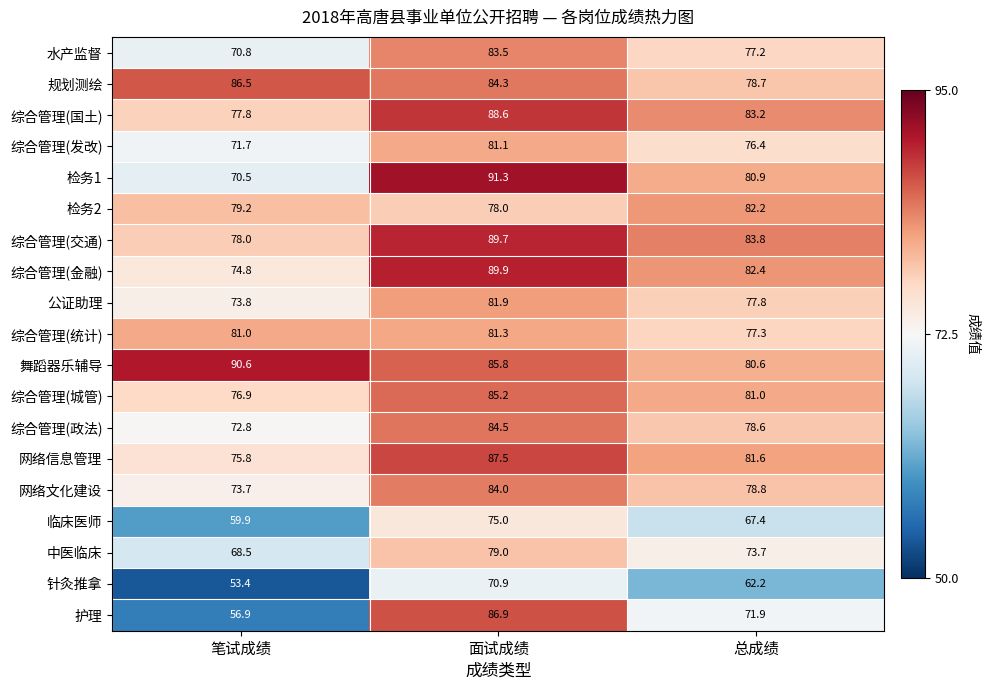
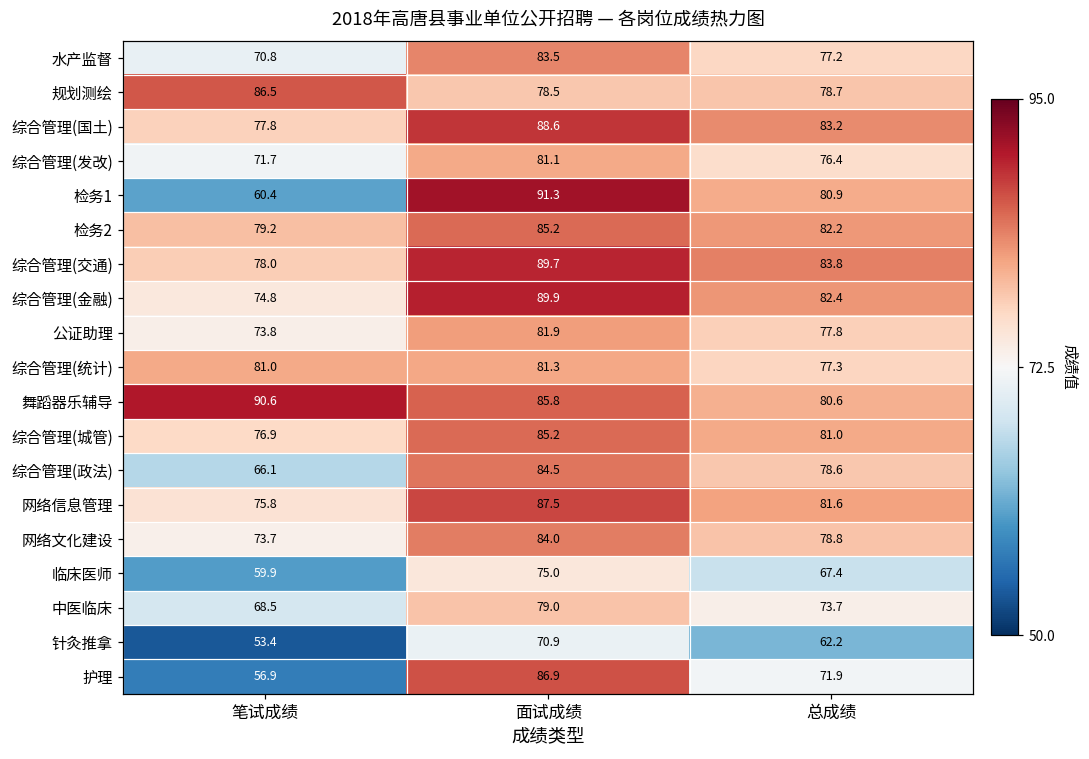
规划测绘, 面试成绩: 84.3 -> 78.5
检务1, 笔试成绩: 70.5 -> 60.4
检务2, 面试成绩: 78.0 -> 85.2
综合管理(政法), 笔试成绩: 72.8 -> 66.1
